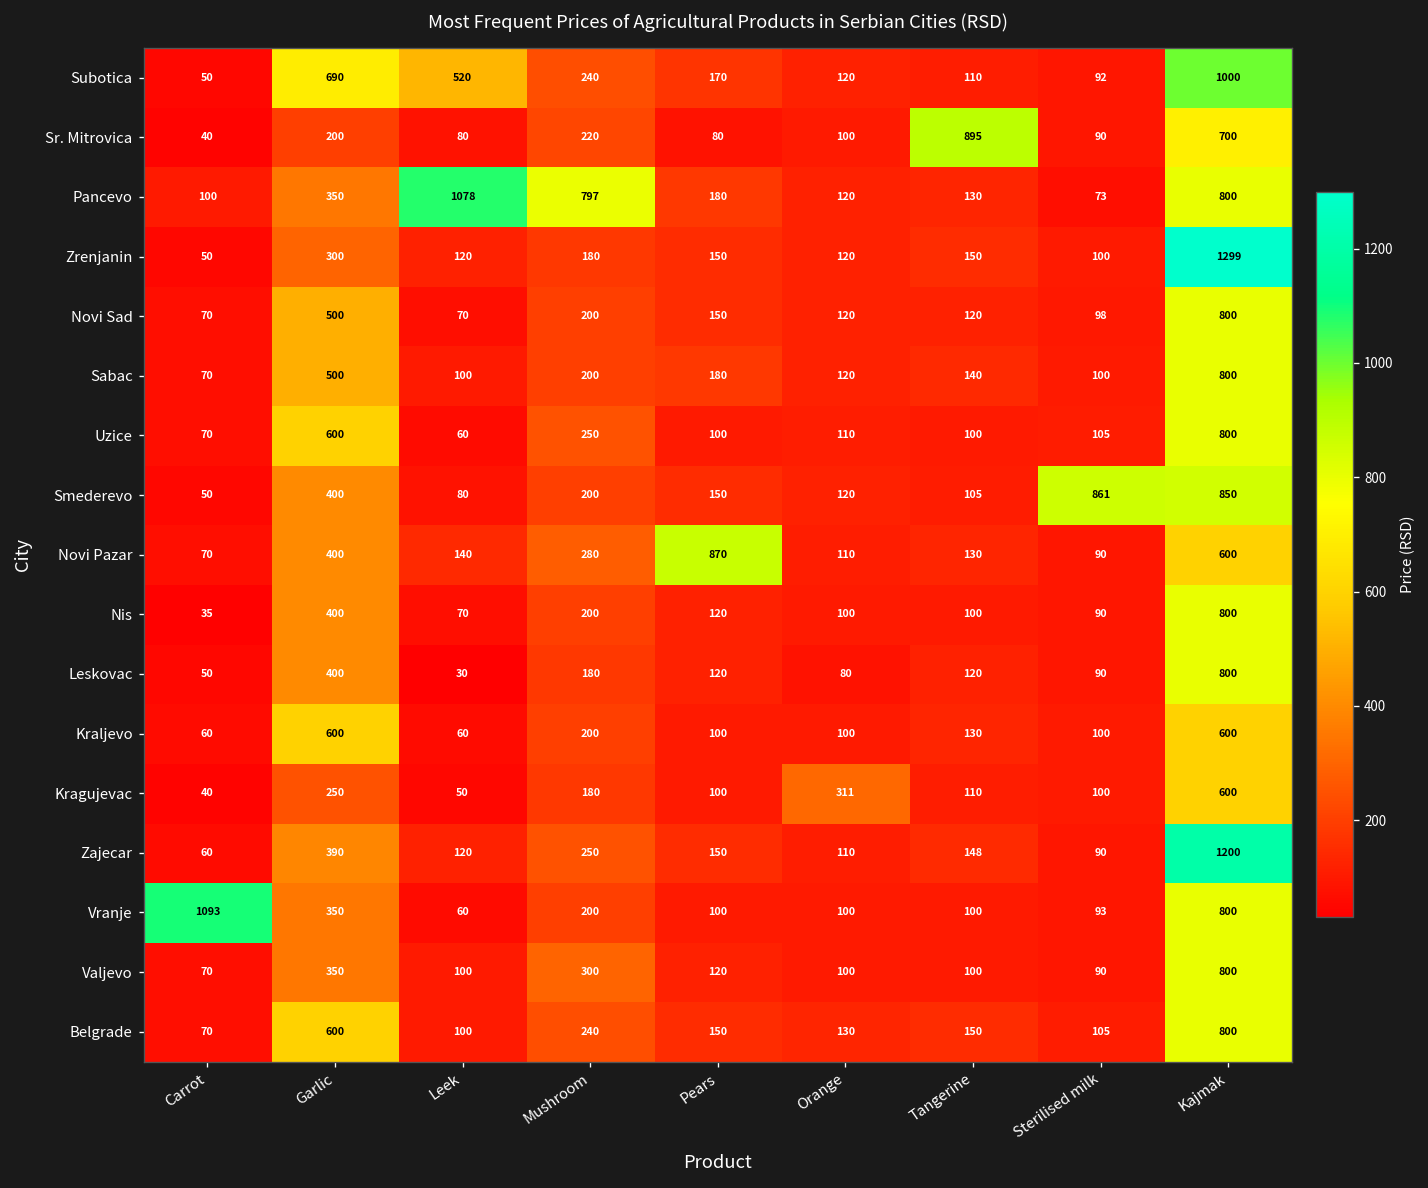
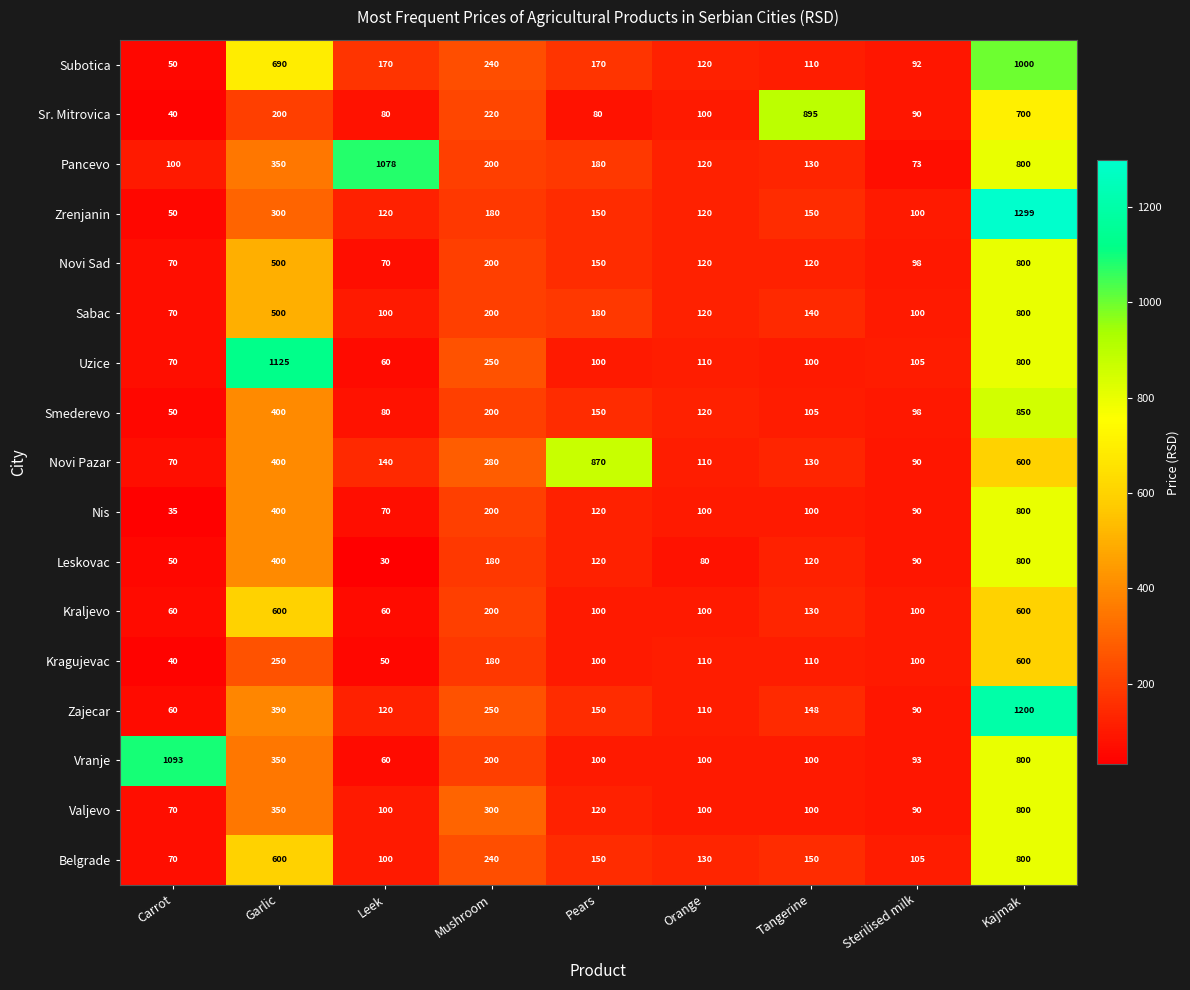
Subotica, Leek: 520 -> 170
Pancevo, Mushroom: 797 -> 200
Uzice, Garlic: 600 -> 1125
Smederevo, Sterilised milk: 861 -> 98
Kragujevac, Orange: 311 -> 110
